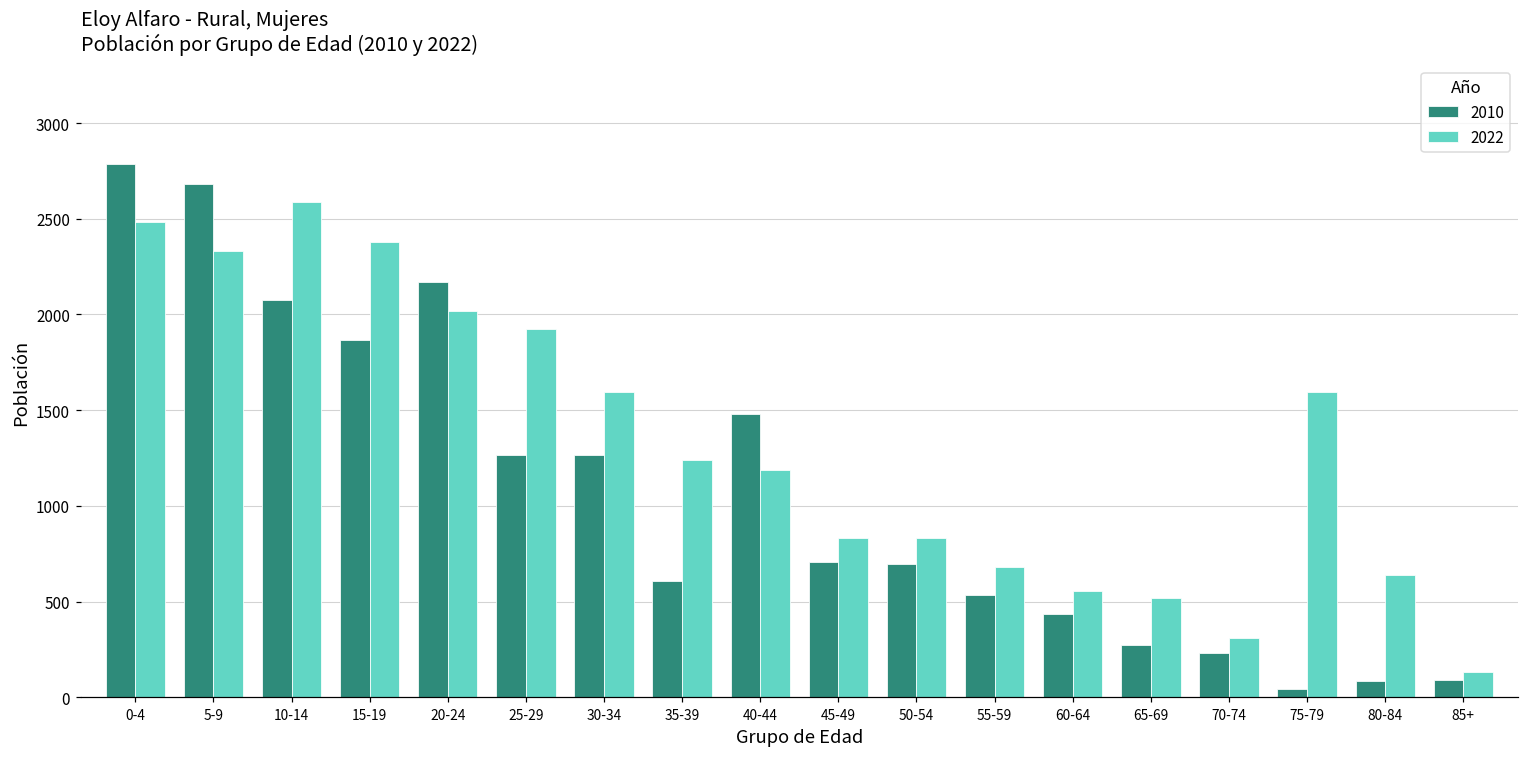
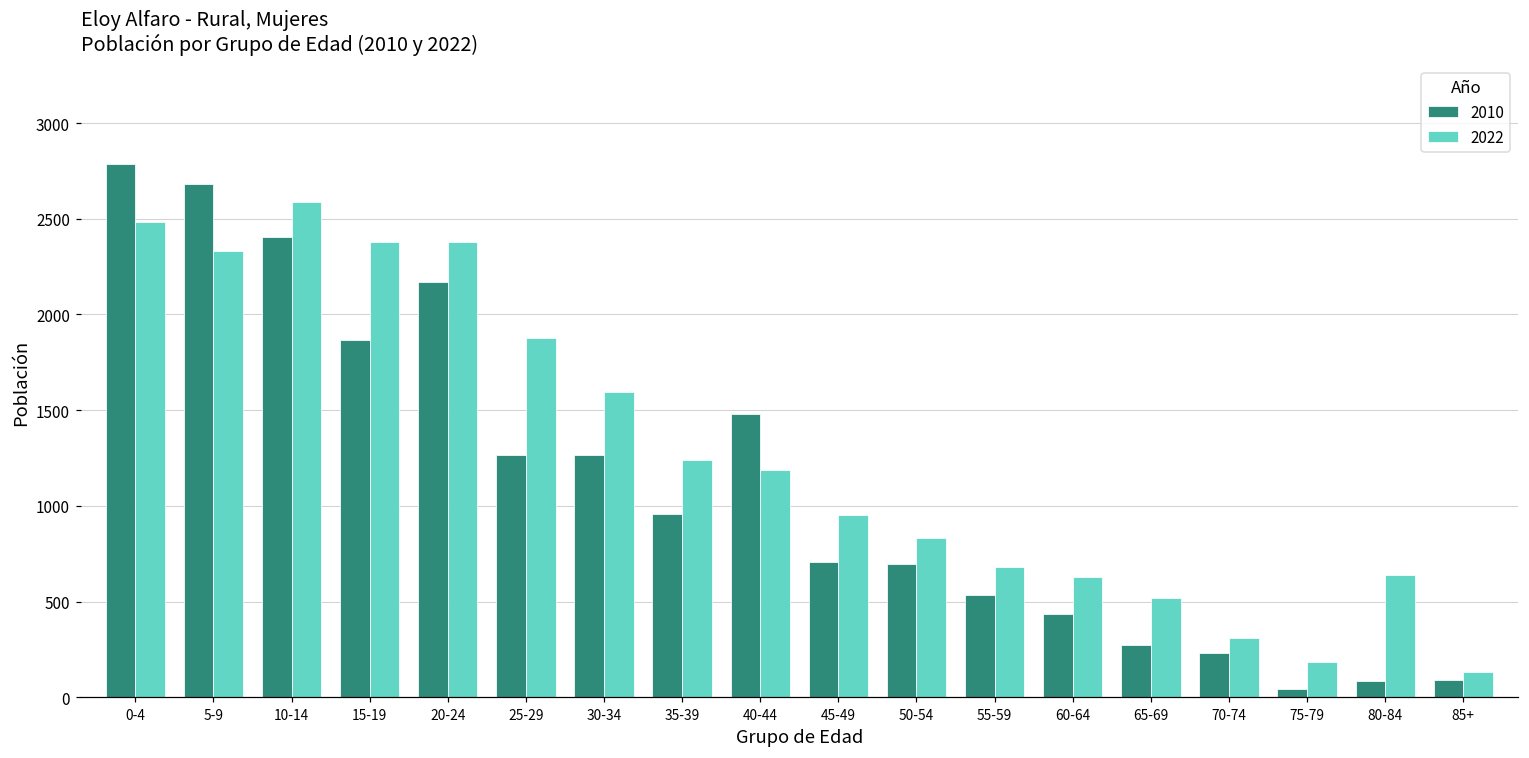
2010, 10-14: 2080 -> 2410
2022, 20-24: 2020 -> 2380
2022, 25-29: 1930 -> 1880
2010, 35-39: 610 -> 960
2022, 45-49: 830 -> 950
2022, 60-64: 560 -> 630
2022, 75-79: 1600 -> 180
